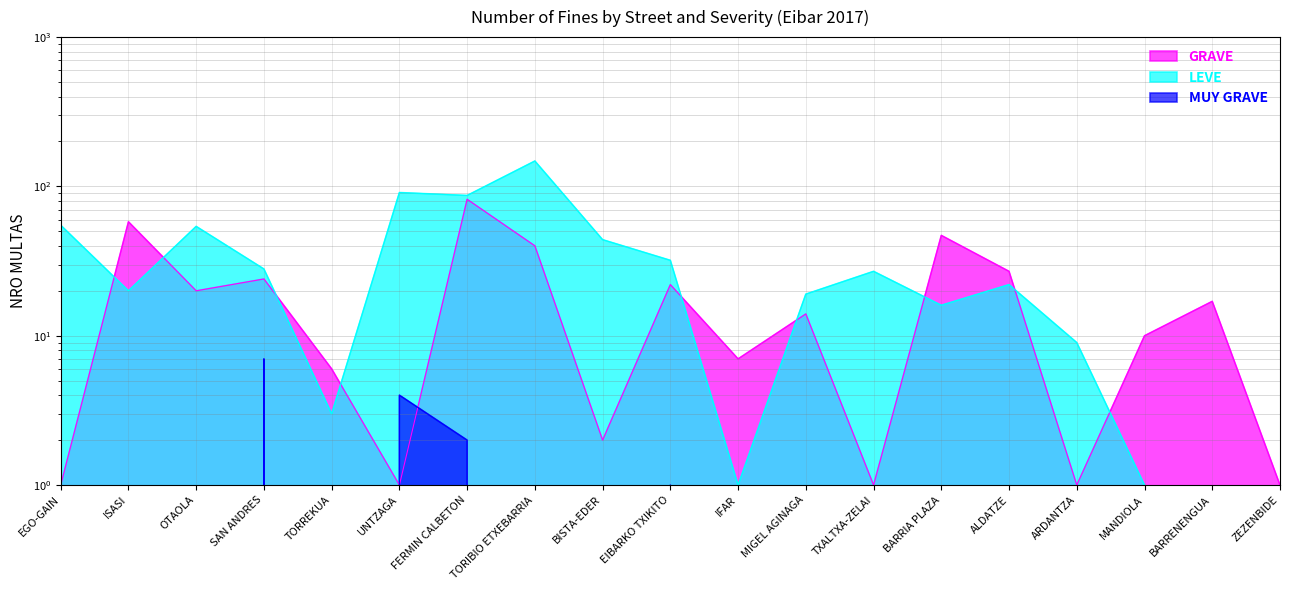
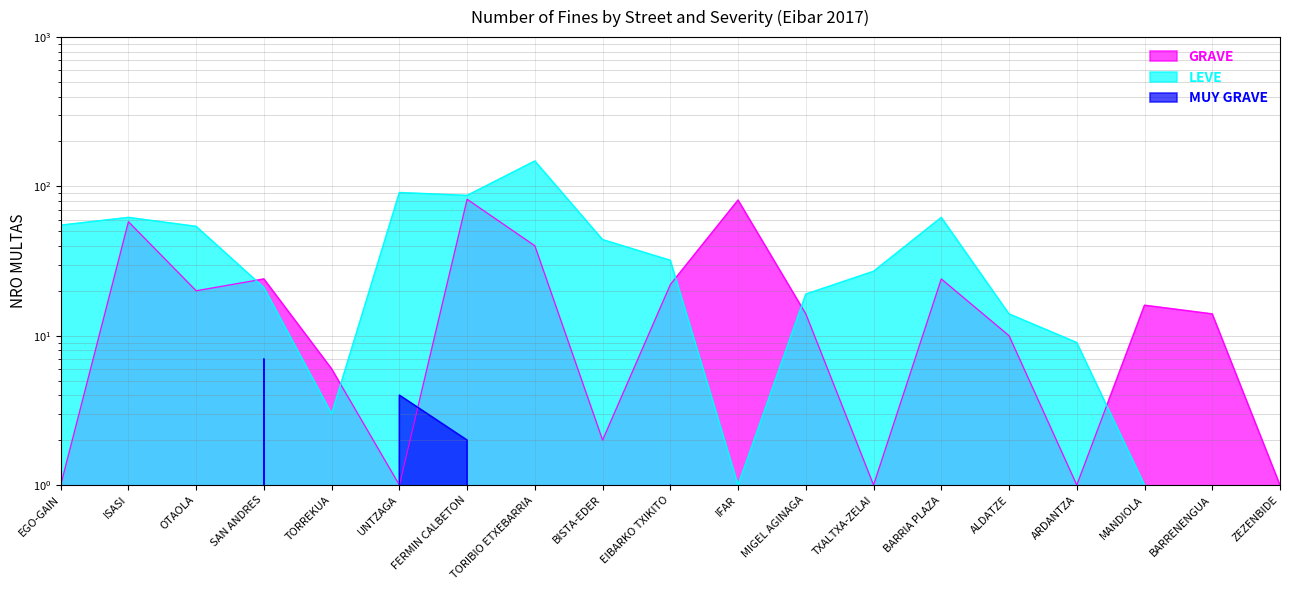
LEVE, ISASI: 20 -> 62
LEVE, SAN ANDRES: 28 -> 21
GRAVE, IFAR: 7 -> 80
GRAVE, BARRIA PLAZA: 47 -> 24
LEVE, BARRIA PLAZA: 16 -> 62
GRAVE, ALDATZE: 27 -> 10
LEVE, ALDATZE: 22 -> 14
GRAVE, MANDIOLA: 10 -> 16
GRAVE, BARRENENGUA: 17 -> 14
